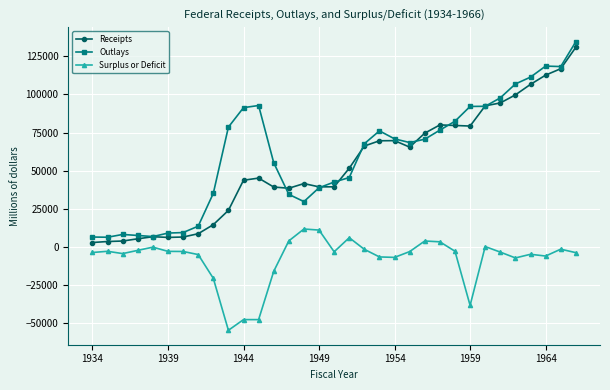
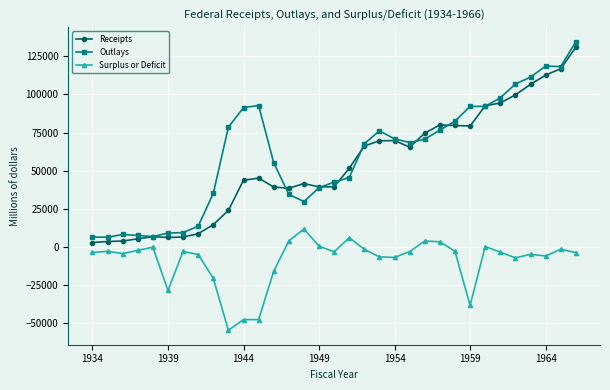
Surplus or Deficit, 1939: -3000 -> -28000
Surplus or Deficit, 1949: 11000 -> 1000
